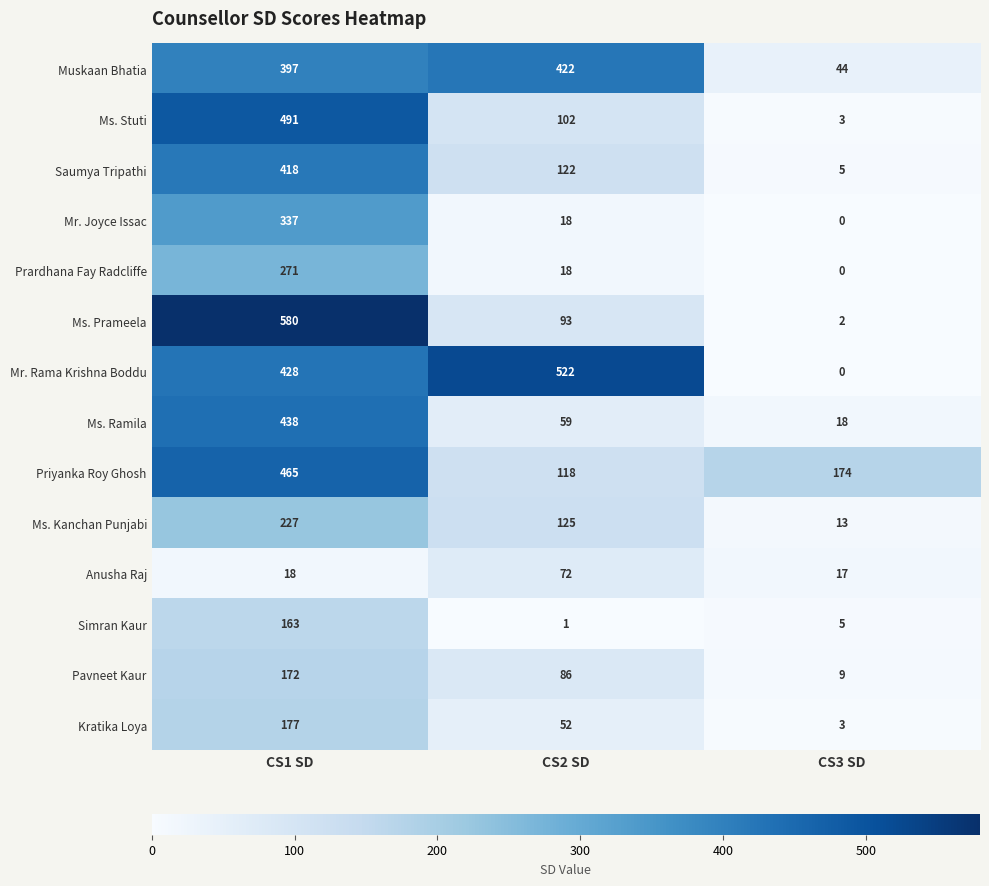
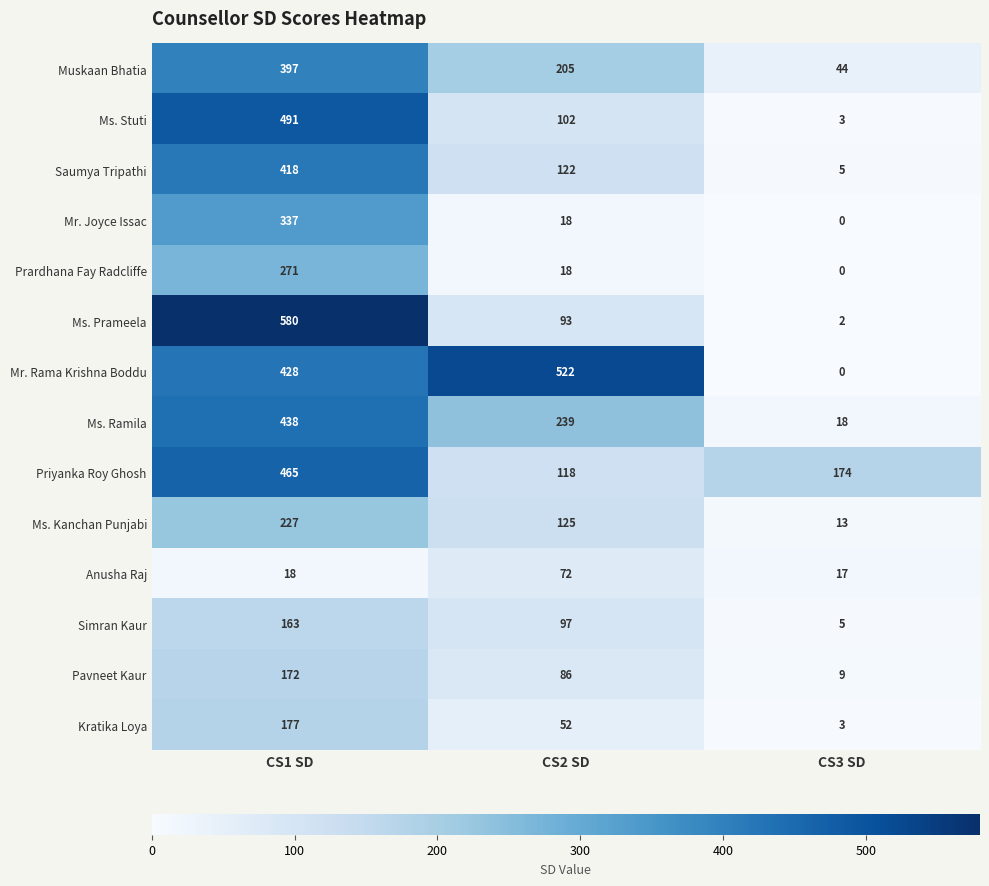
Muskaan Bhatia, CS2 SD: 422 -> 205
Ms. Ramila, CS2 SD: 59 -> 239
Simran Kaur, CS2 SD: 1 -> 97
